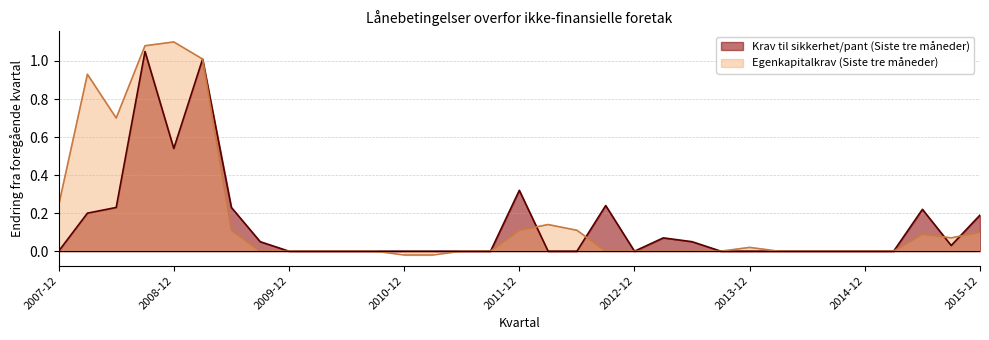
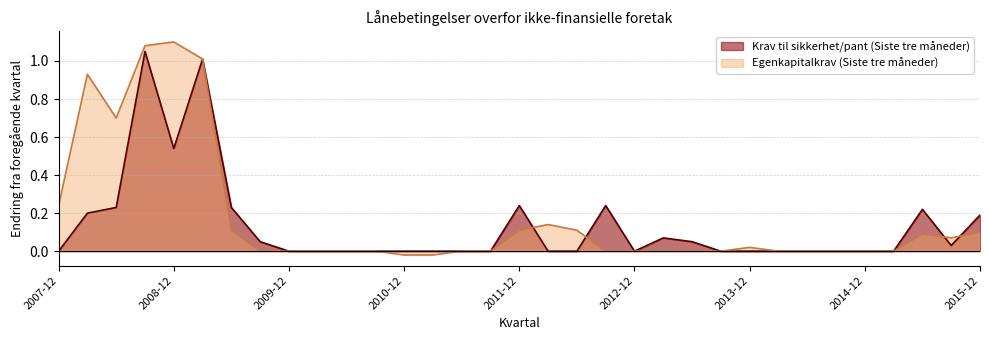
Krav til sikkerhet/pant (Siste tre måneder), 2011-12: 0.32 -> 0.24
